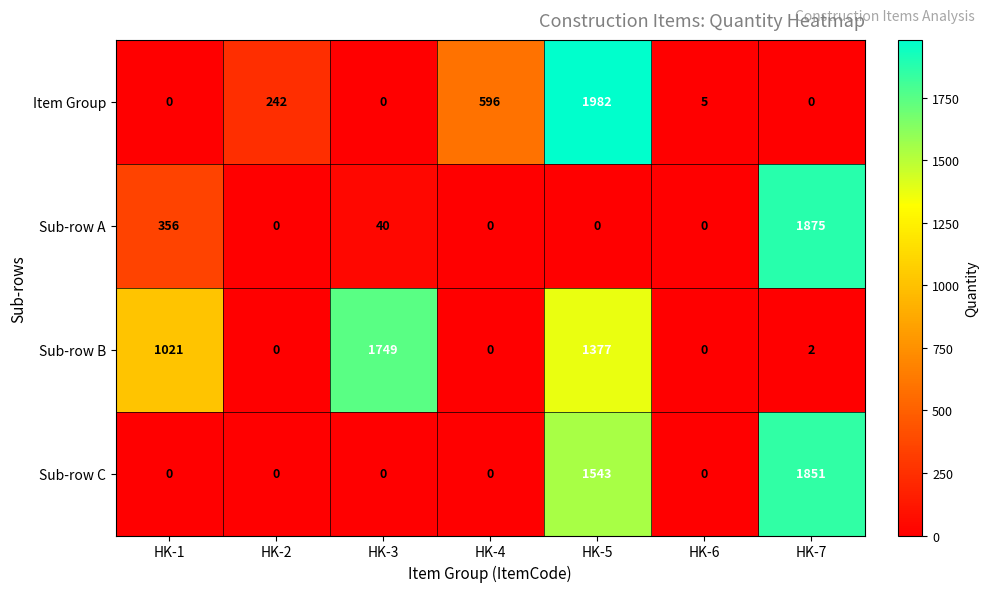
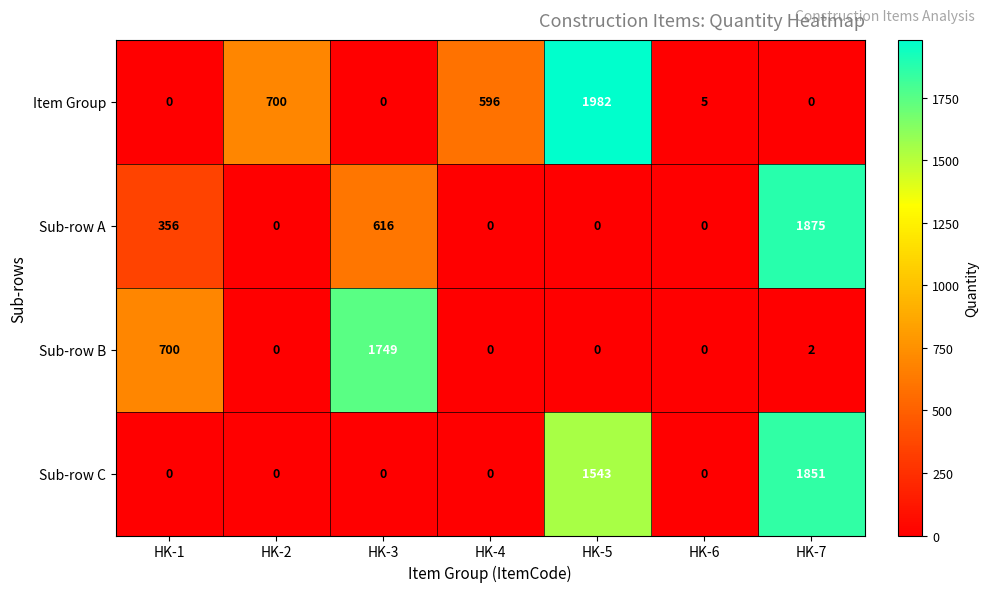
Item Group, HK-2: 242 -> 700
Sub-row A, HK-3: 40 -> 616
Sub-row B, HK-1: 1021 -> 700
Sub-row B, HK-5: 1377 -> 0
